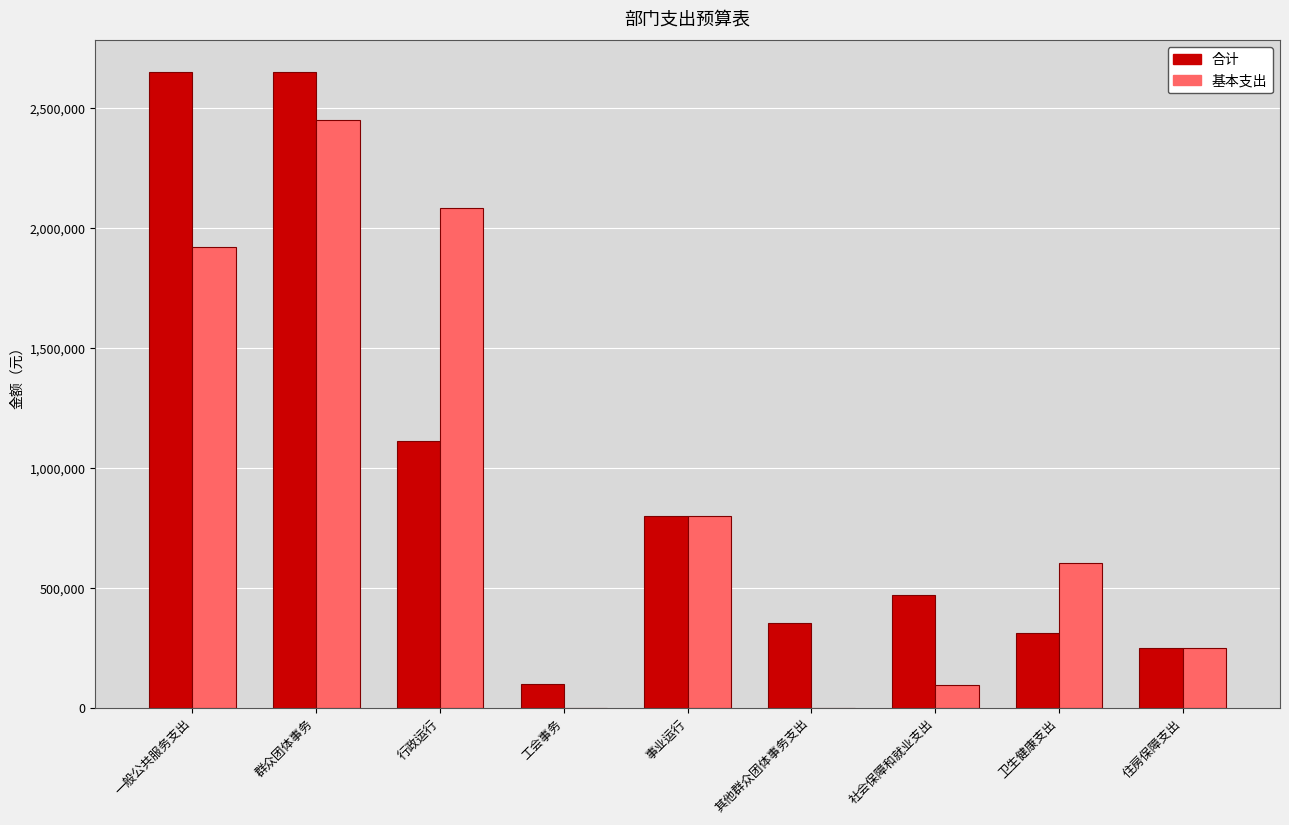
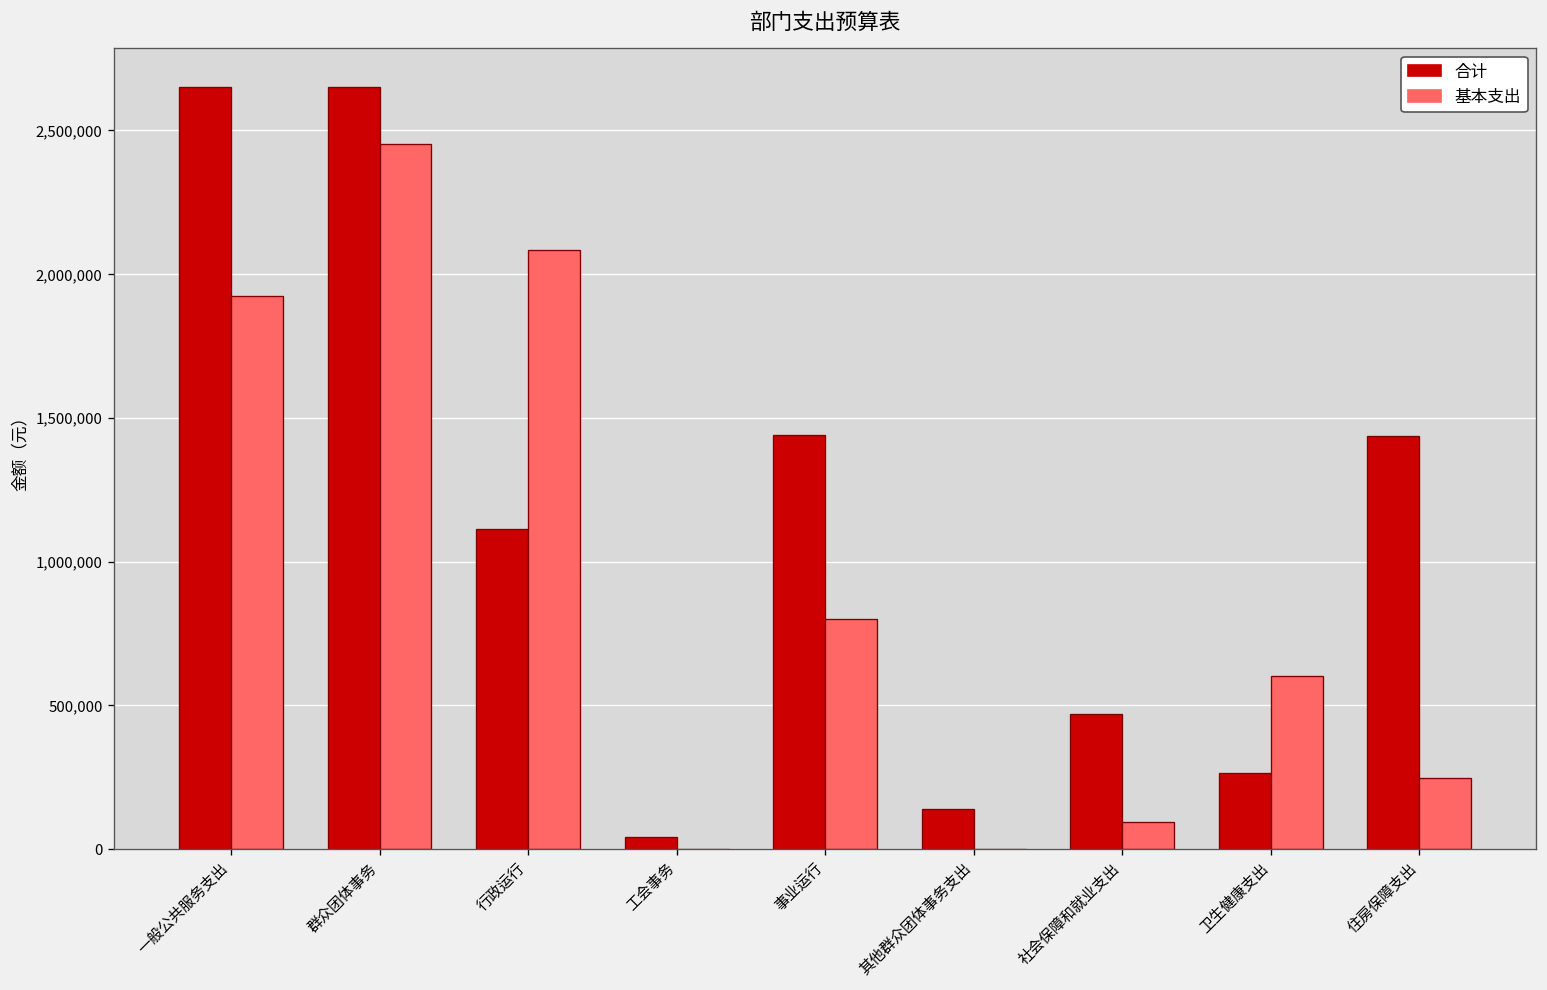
合计, 工会事务: 100,000 -> 40,000
合计, 事业运行: 800,000 -> 1,440,000
合计, 其他群众团体事务支出: 350,000 -> 140,000
合计, 卫生健康支出: 310,000 -> 260,000
合计, 住房保障支出: 250,000 -> 1,430,000
